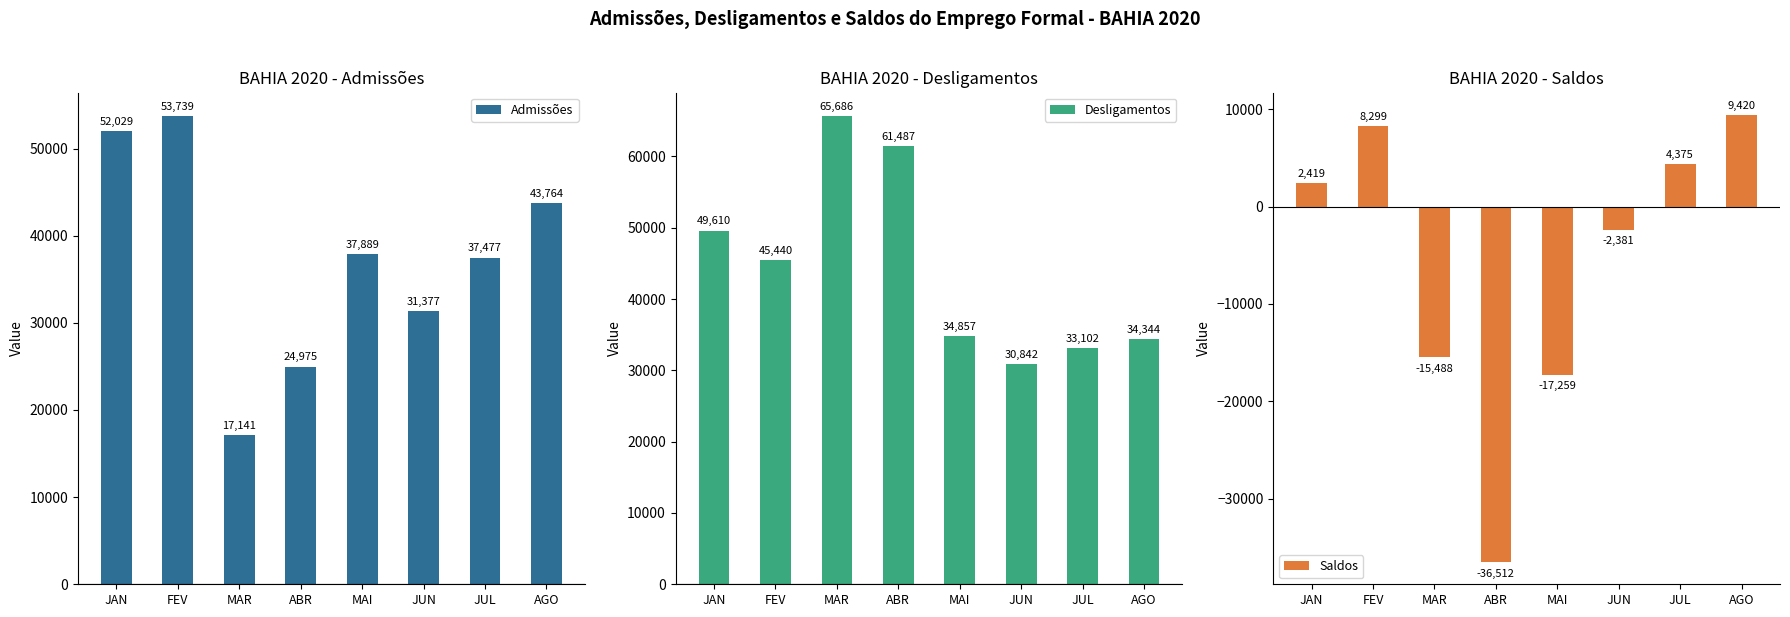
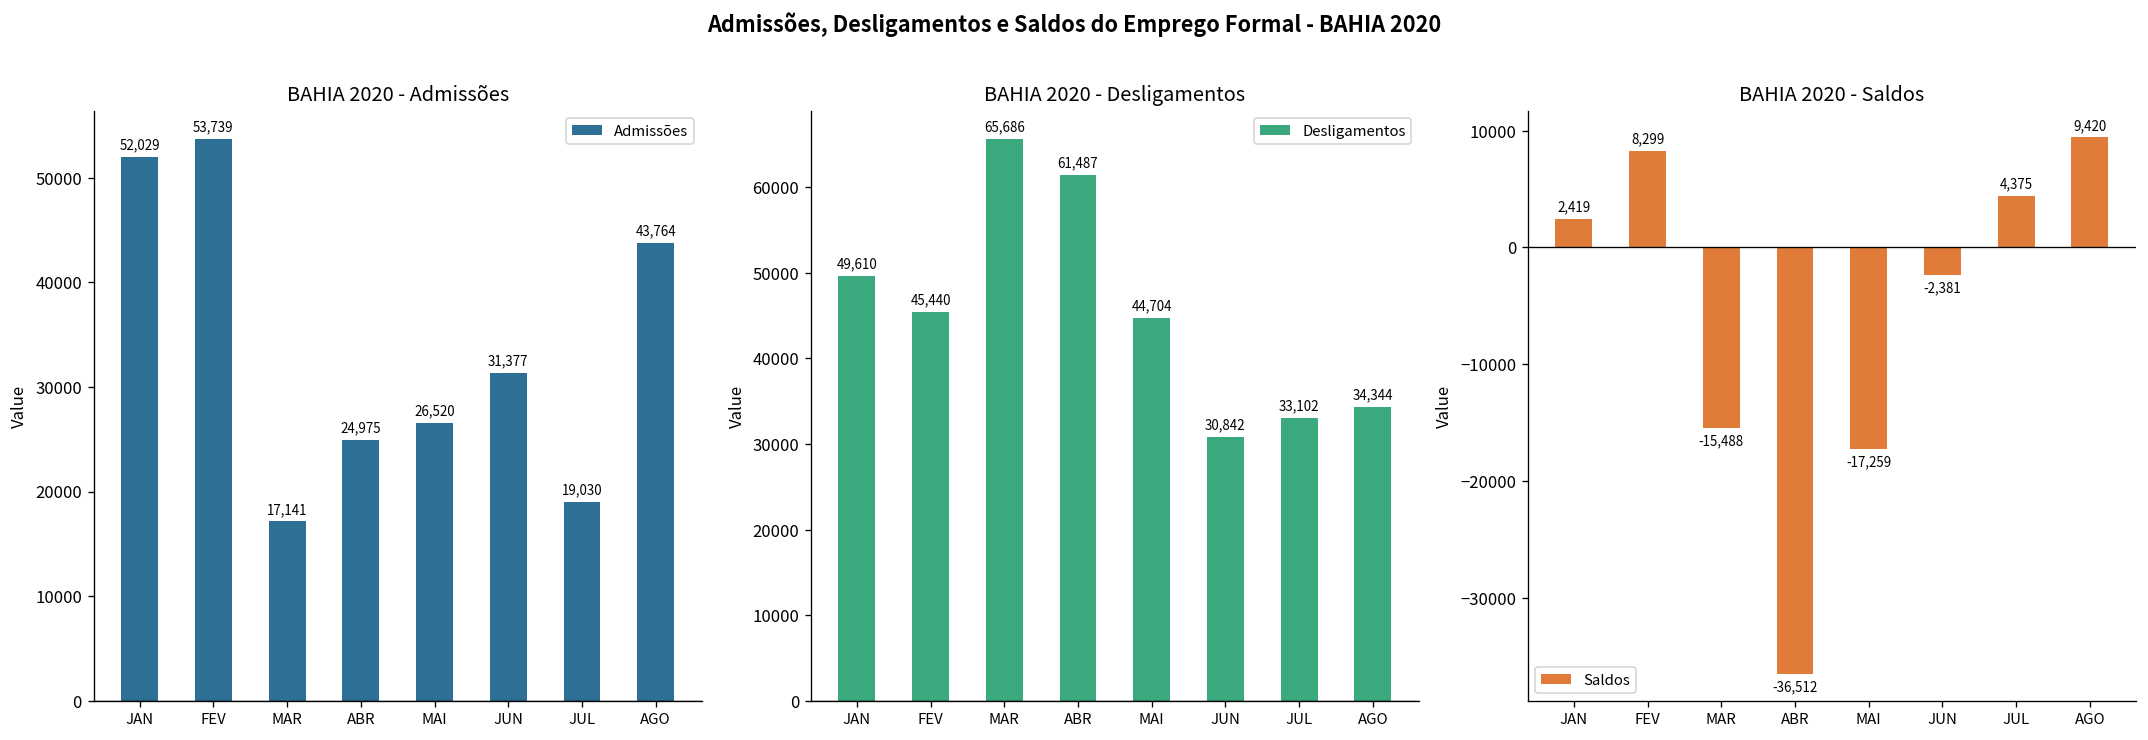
BAHIA 2020 - Admissões, MAI: 37,889 -> 26,520
BAHIA 2020 - Admissões, JUL: 37,477 -> 19,030
BAHIA 2020 - Desligamentos, MAI: 34,857 -> 44,704
